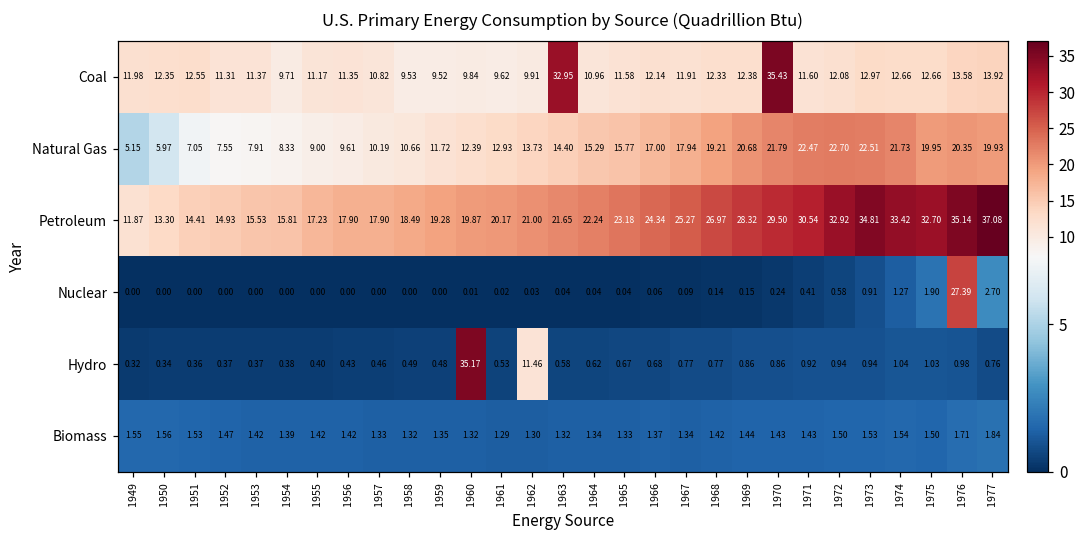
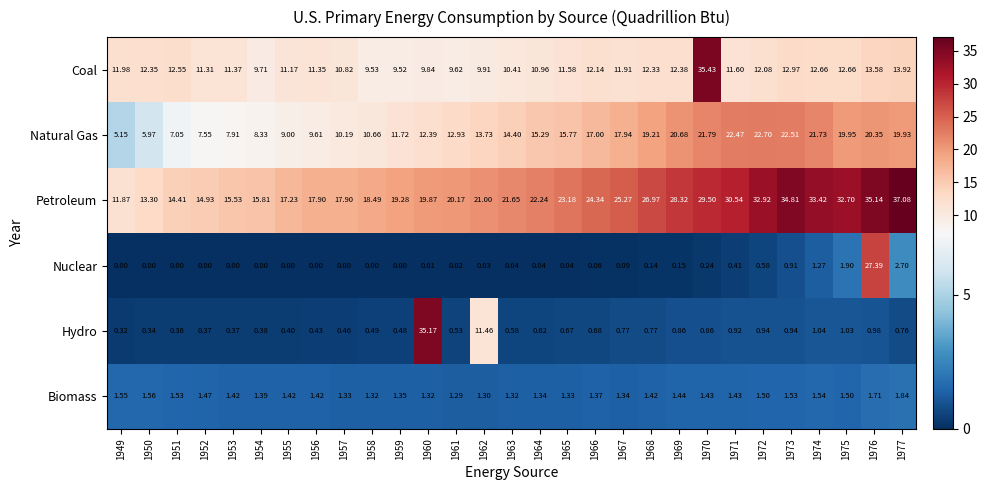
Coal, 1963: 32.95 -> 10.41
